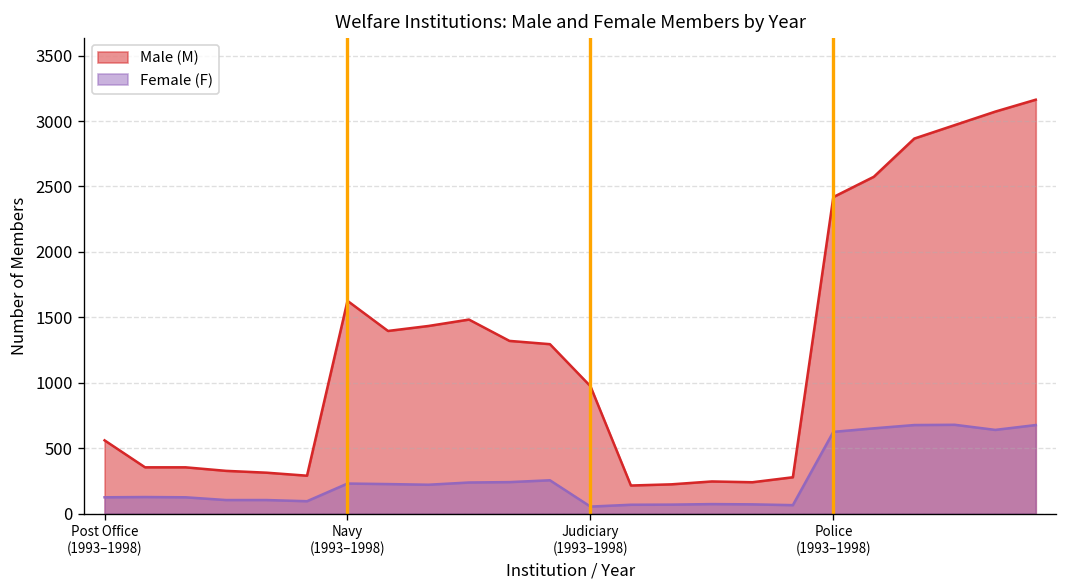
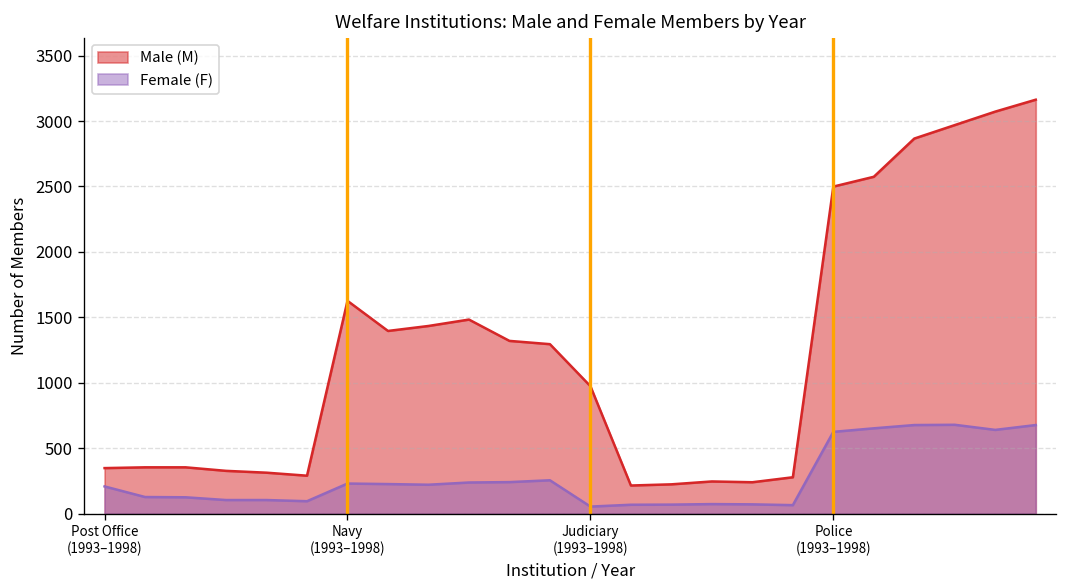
Male (M), Post Office (1993–1998): 560 -> 350
Female (F), Post Office (1993–1998): 130 -> 210
Male (M), Police (1993–1998): 2420 -> 2500
